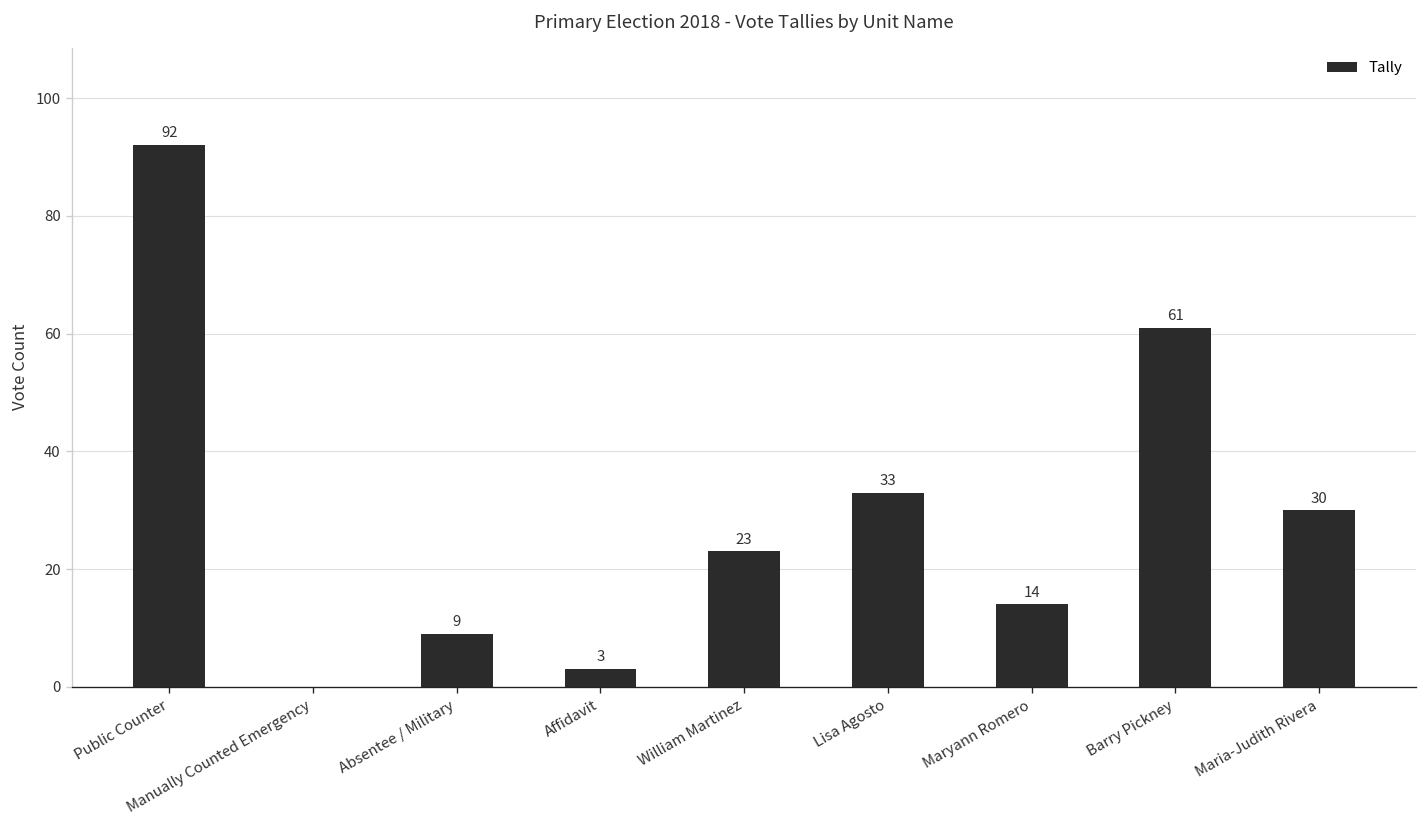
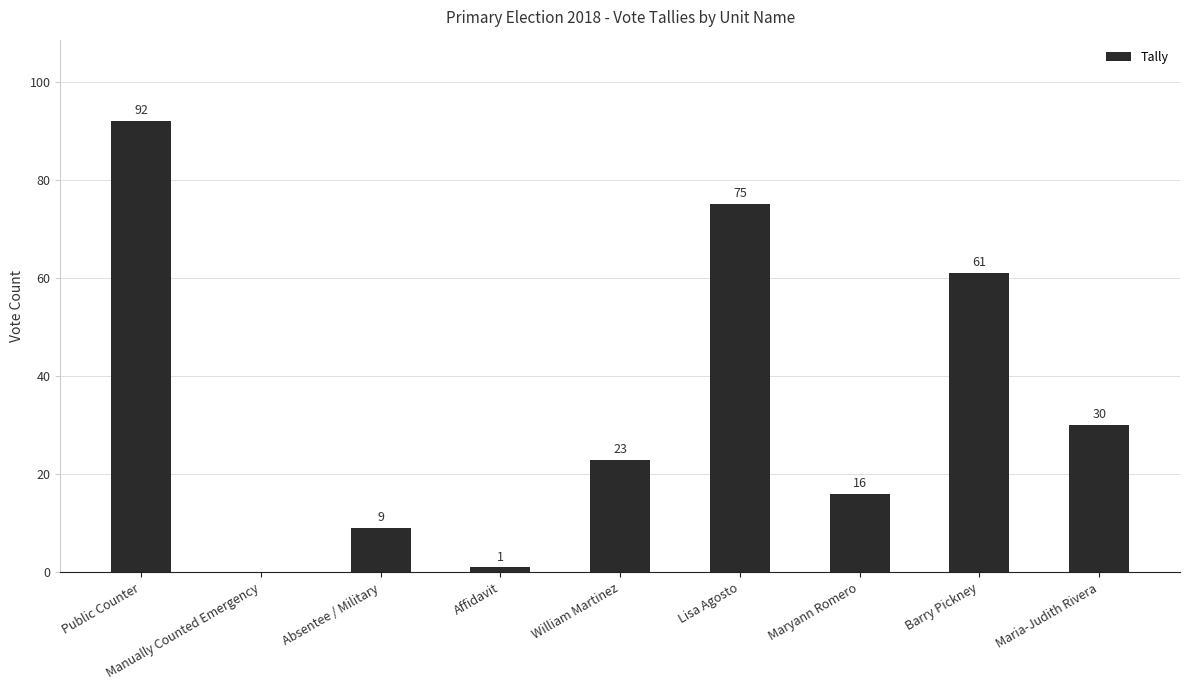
Affidavit: 3 -> 1
Lisa Agosto: 33 -> 75
Maryann Romero: 14 -> 16
